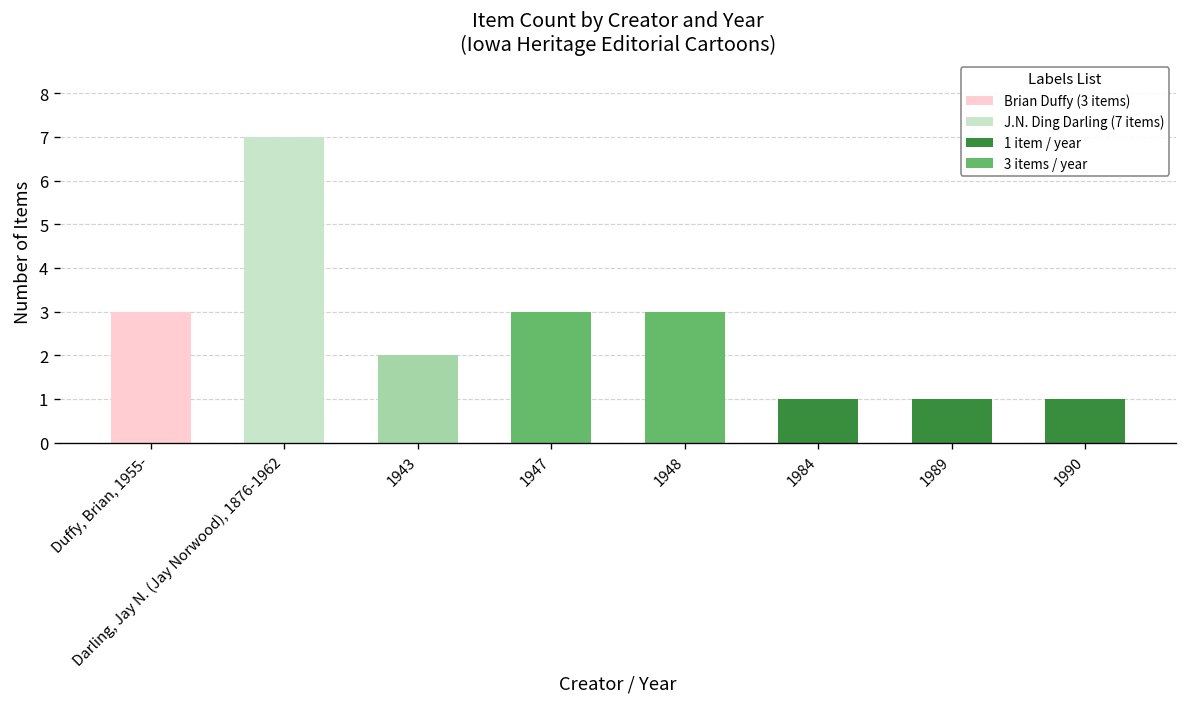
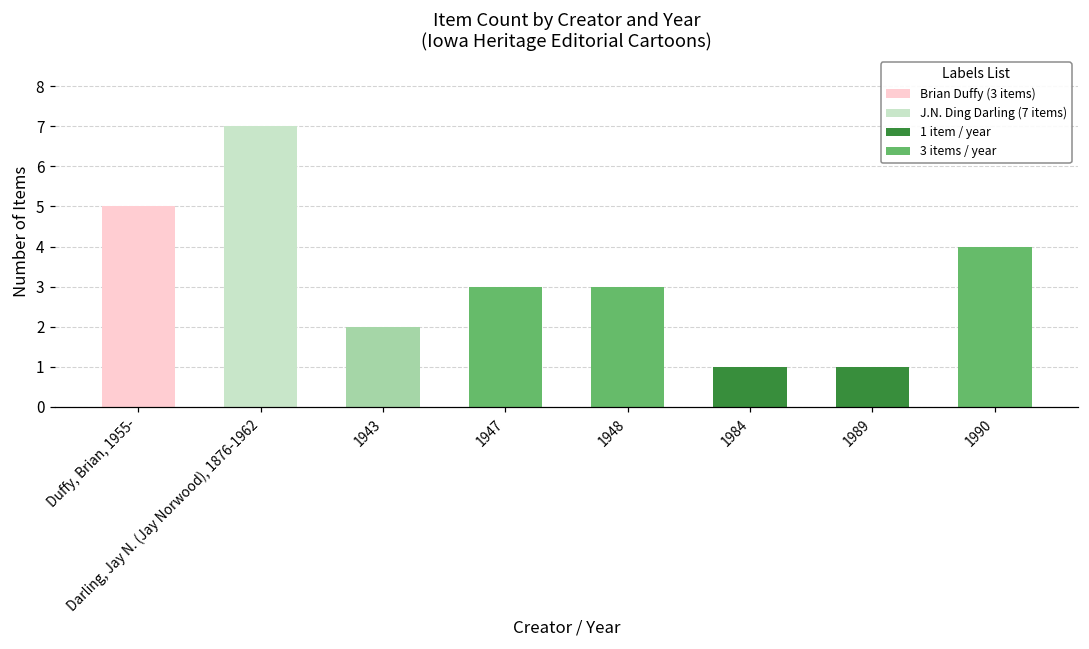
Duffy, Brian, 1955-: 3 -> 5
1990: 1 -> 4
